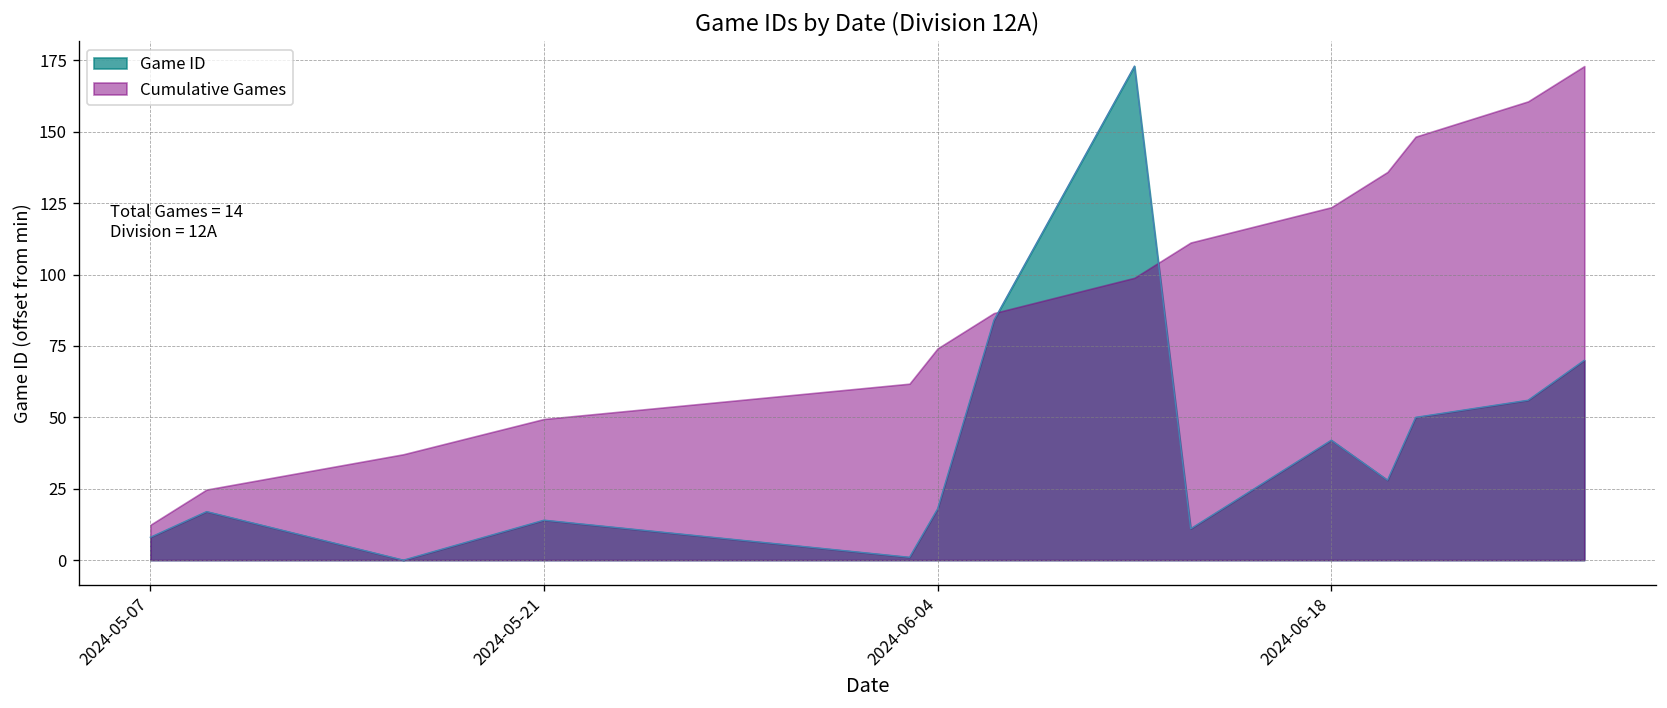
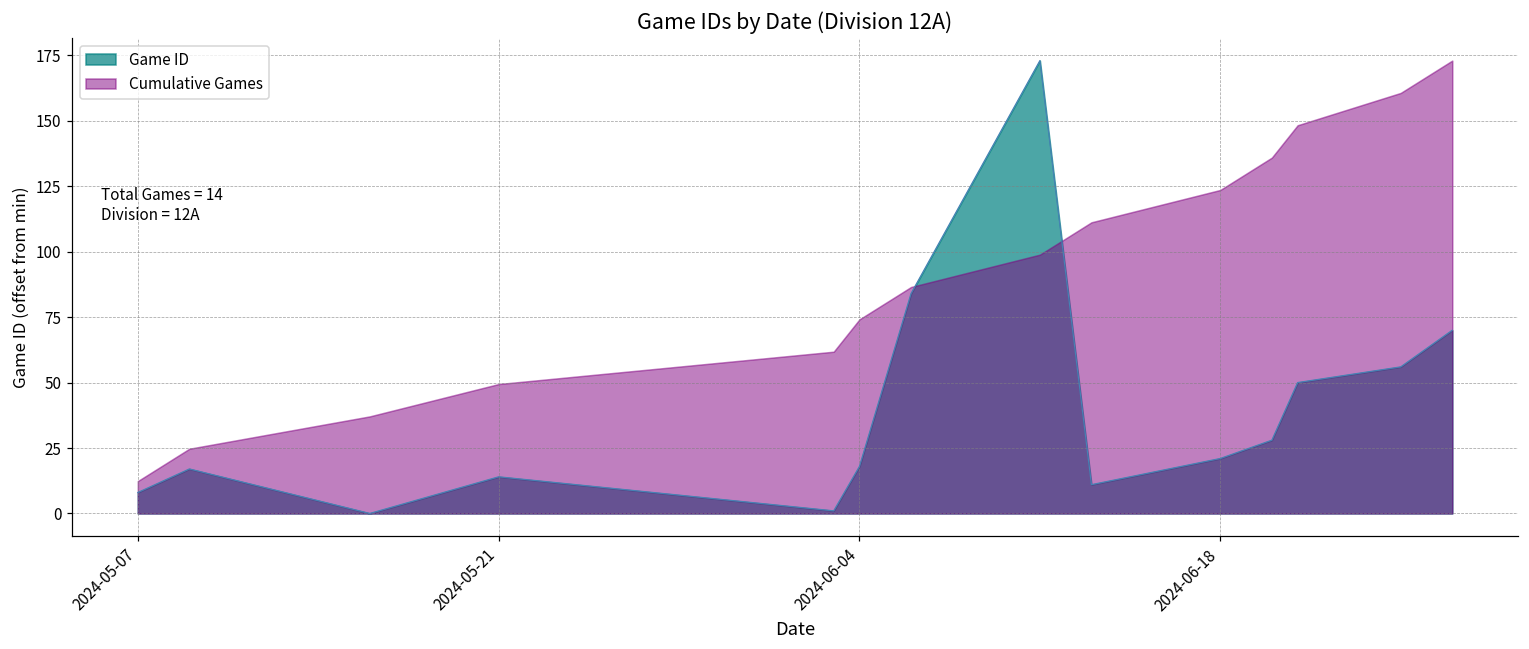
Game ID, 2024-06-18: 42 -> 21
